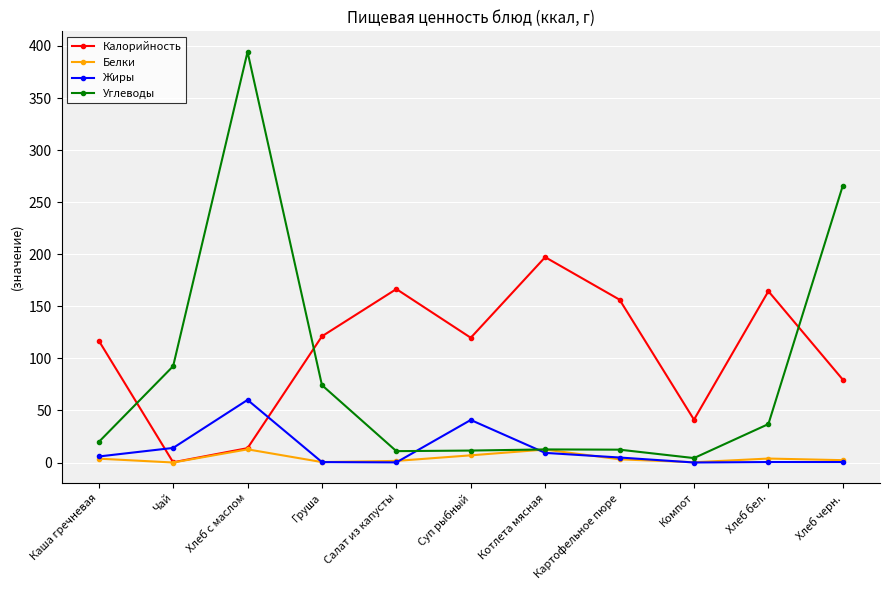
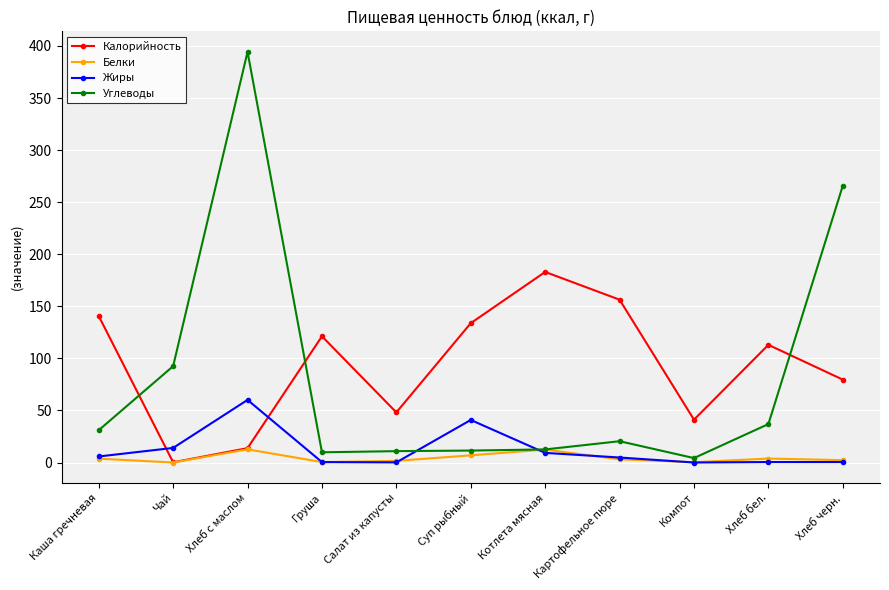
Калорийность, Каша гречневая: 117 -> 141
Углеводы, Каша гречневая: 20 -> 31
Углеводы, Груша: 74 -> 10
Калорийность, Салат из капусты: 167 -> 48
Калорийность, Суп рыбный: 120 -> 134
Калорийность, Котлета мясная: 197 -> 183
Углеводы, Картофельное пюре: 12 -> 20
Калорийность, Хлеб бел.: 165 -> 113
